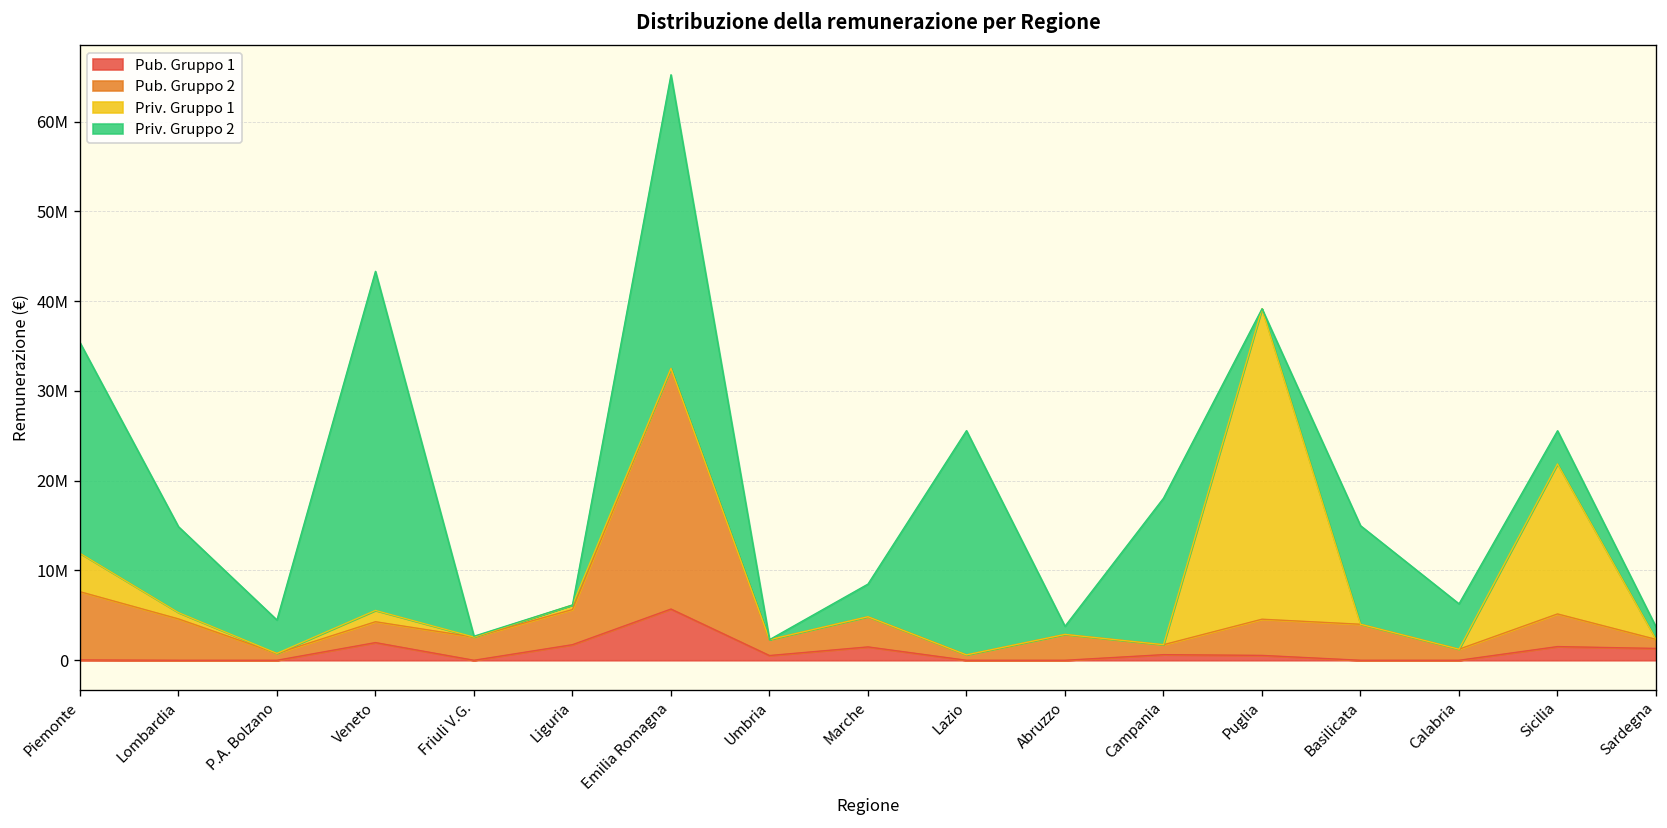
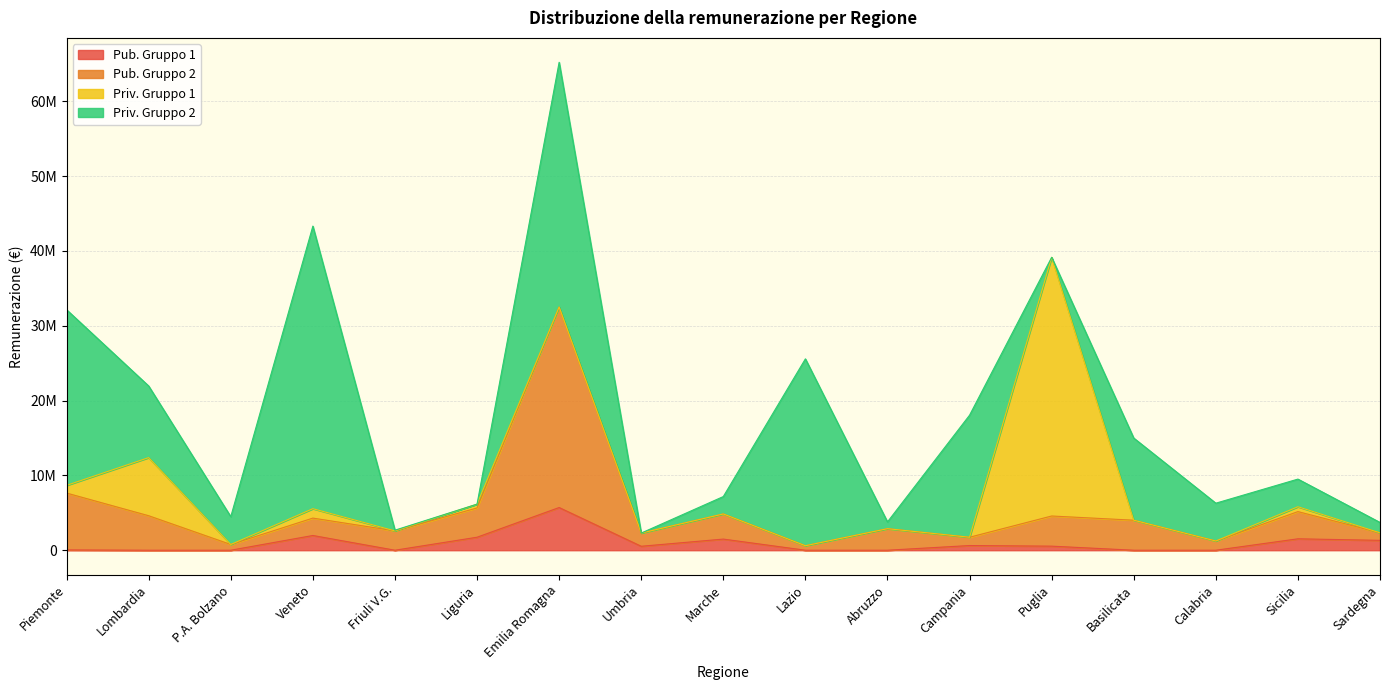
Priv. Gruppo 1, Piemonte: 4000000 -> 1000000
Priv. Gruppo 1, Lombardia: 1000000 -> 8000000
Priv. Gruppo 2, Marche: 4000000 -> 2000000
Priv. Gruppo 1, Sicilia: 17000000 -> 1000000
